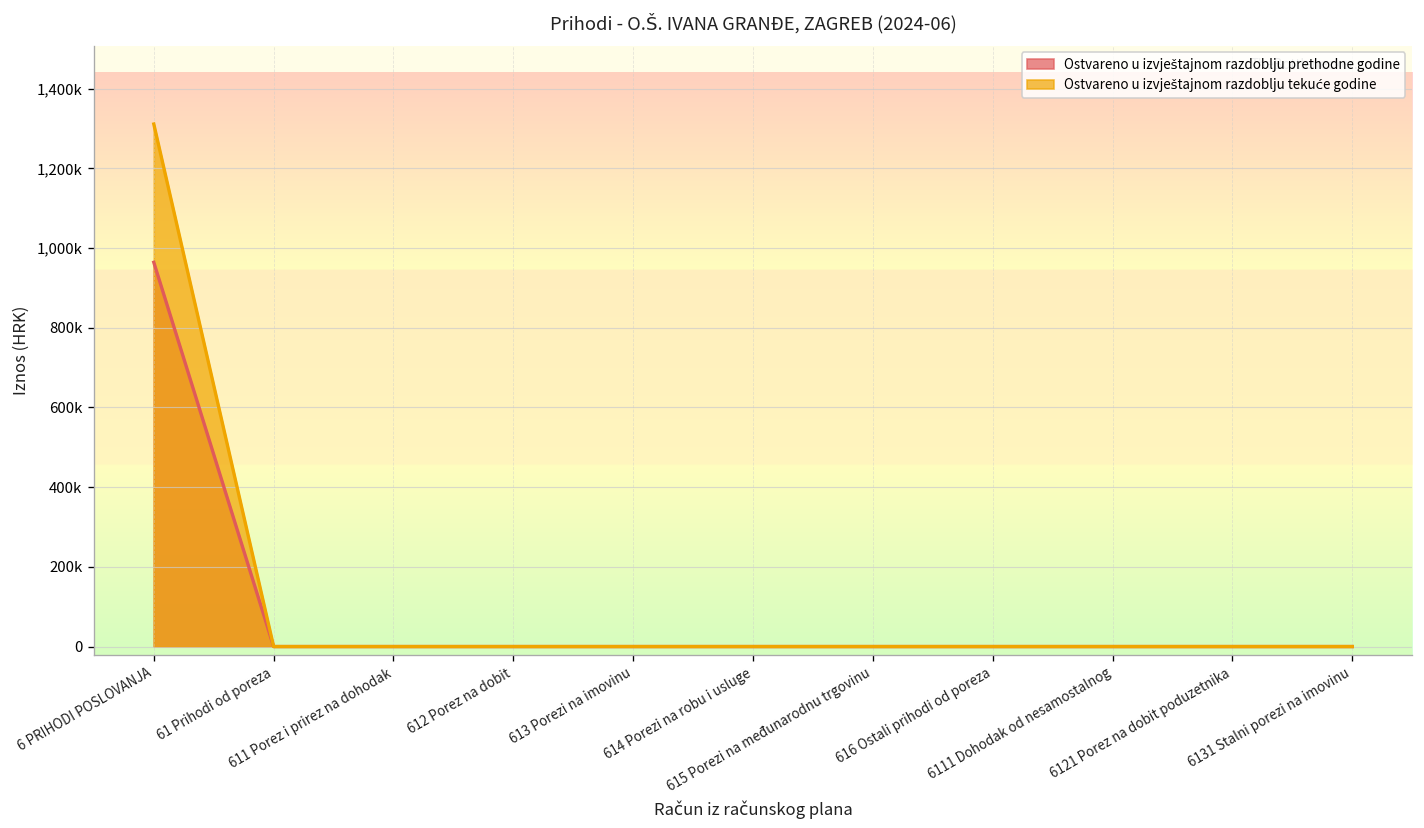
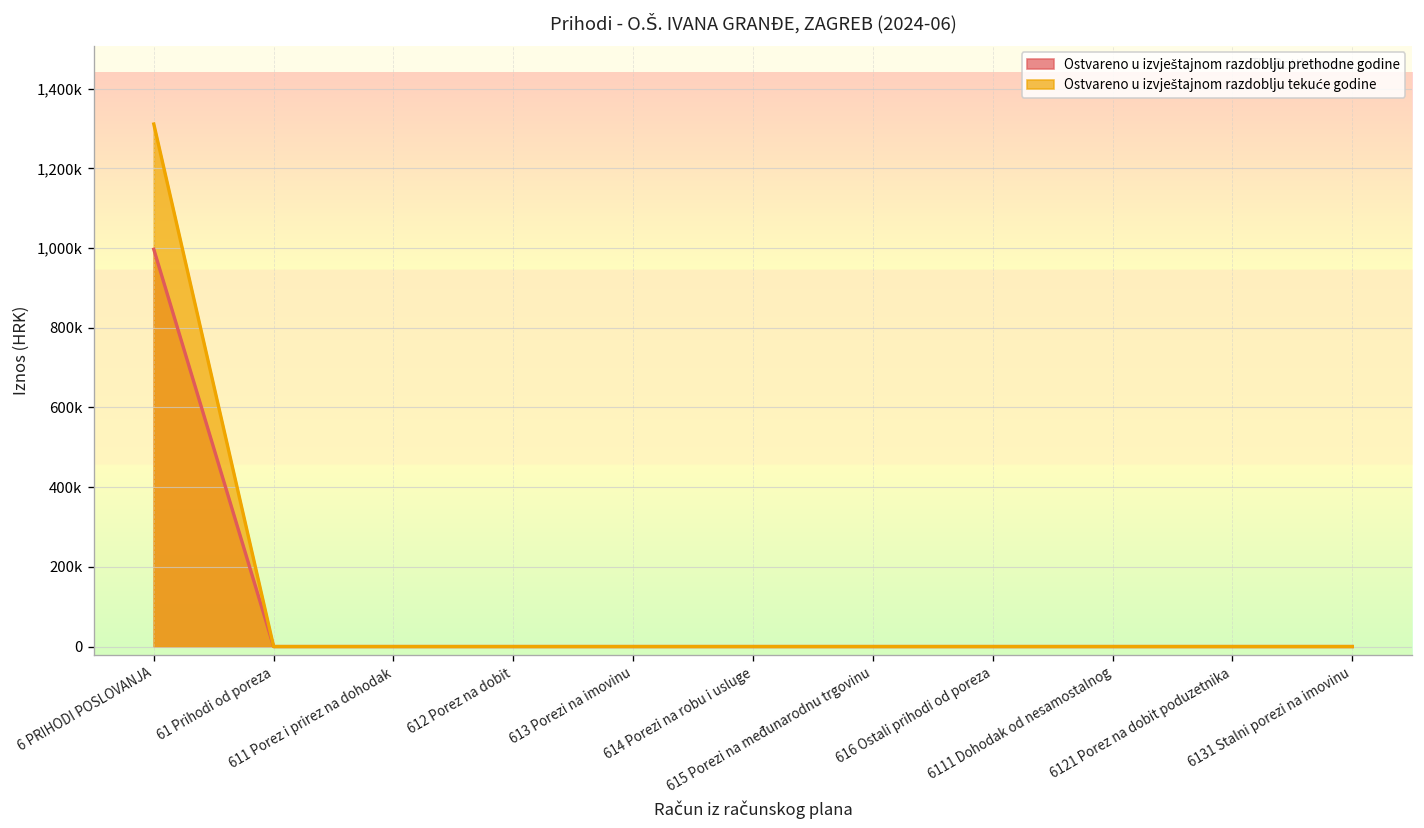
Ostvareno u izvještajnom razdoblju prethodne godine, 6 PRIHODI POSLOVANJA: 960,000 -> 1,000,000
